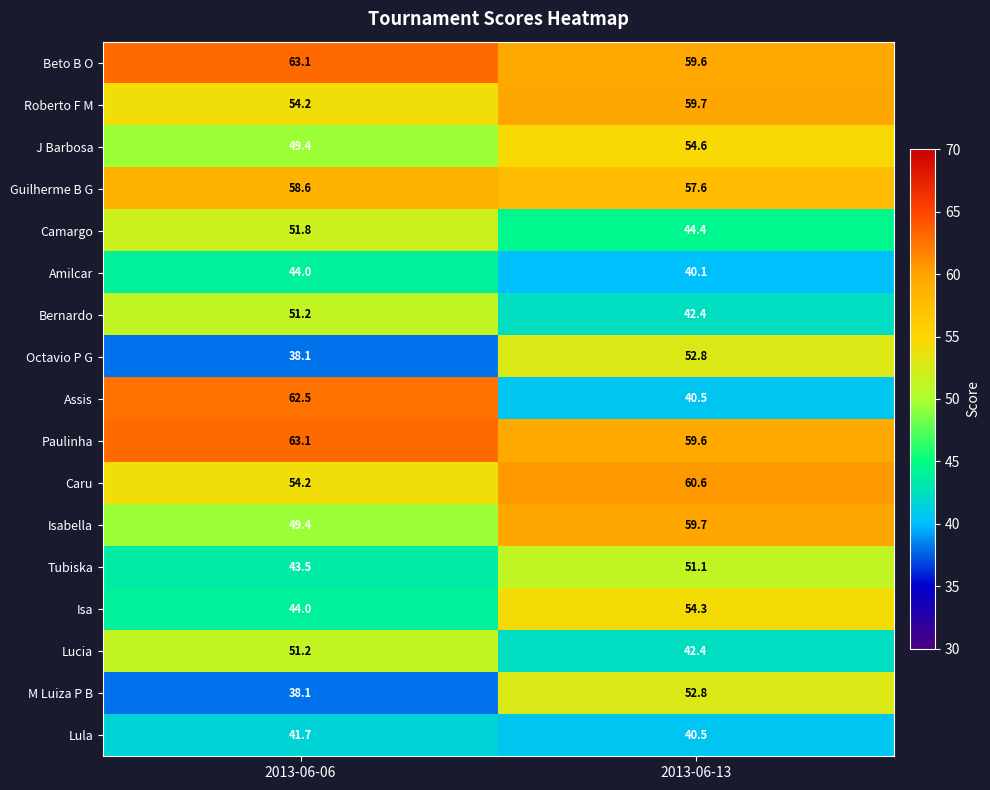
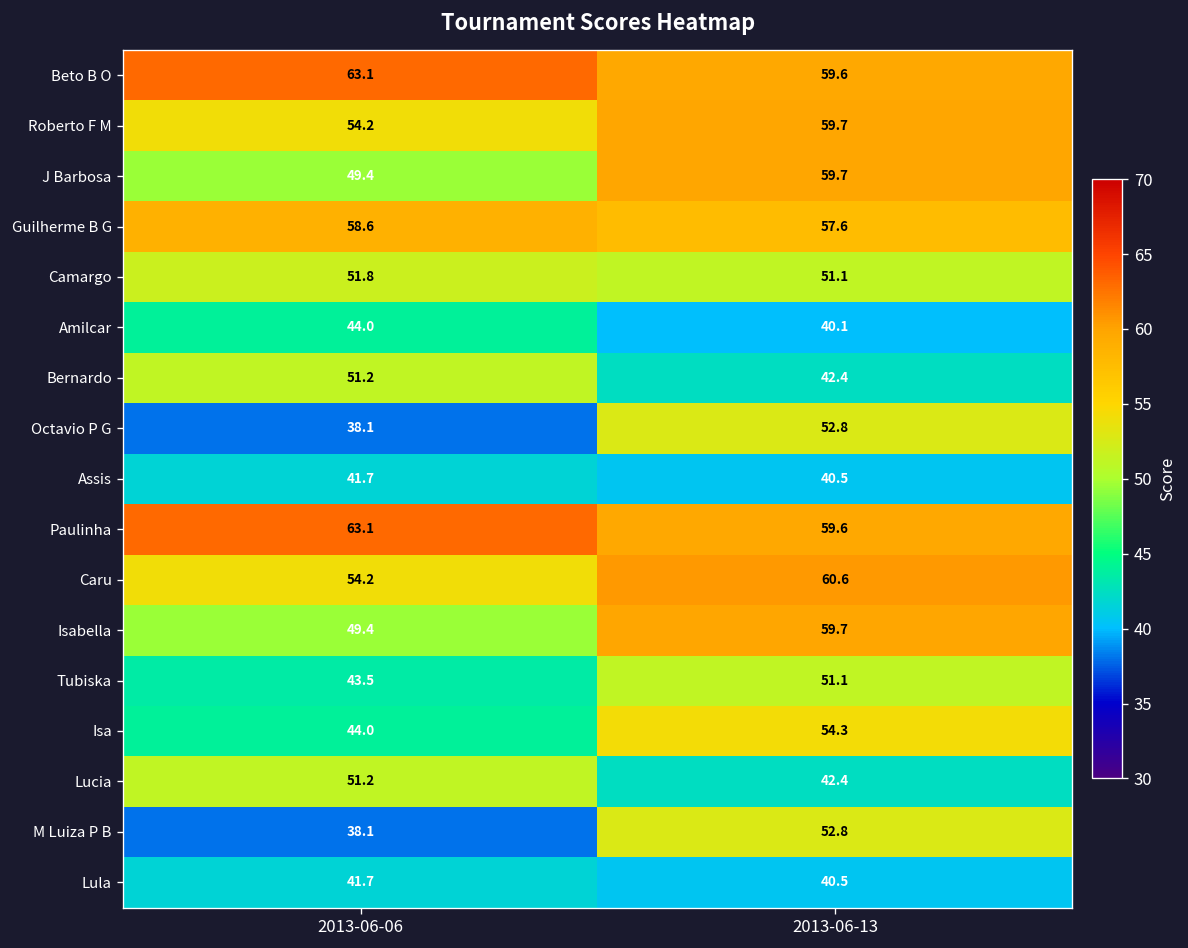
J Barbosa, 2013-06-13: 54.6 -> 59.7
Camargo, 2013-06-13: 44.4 -> 51.1
Assis, 2013-06-06: 62.5 -> 41.7
